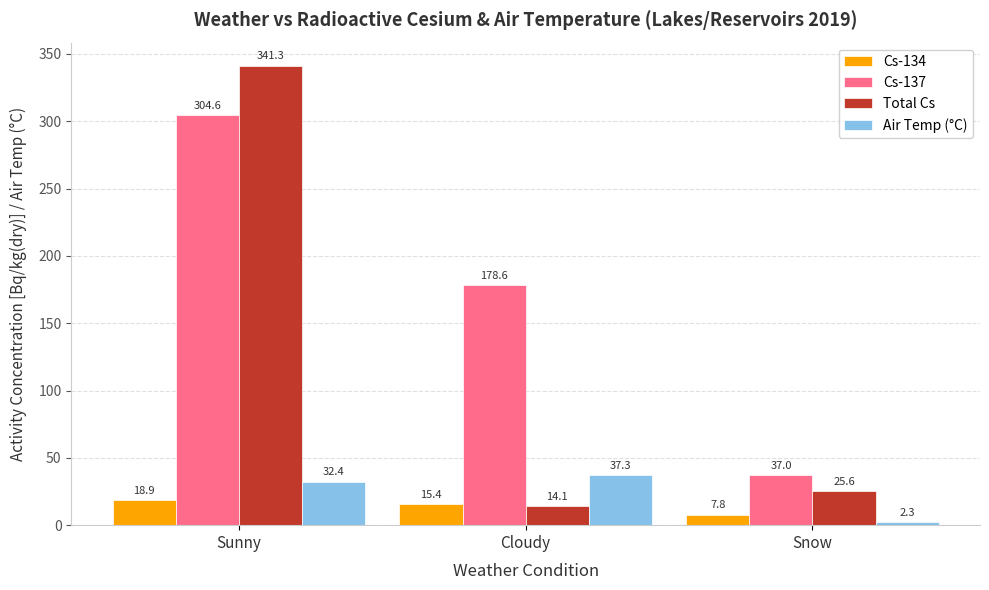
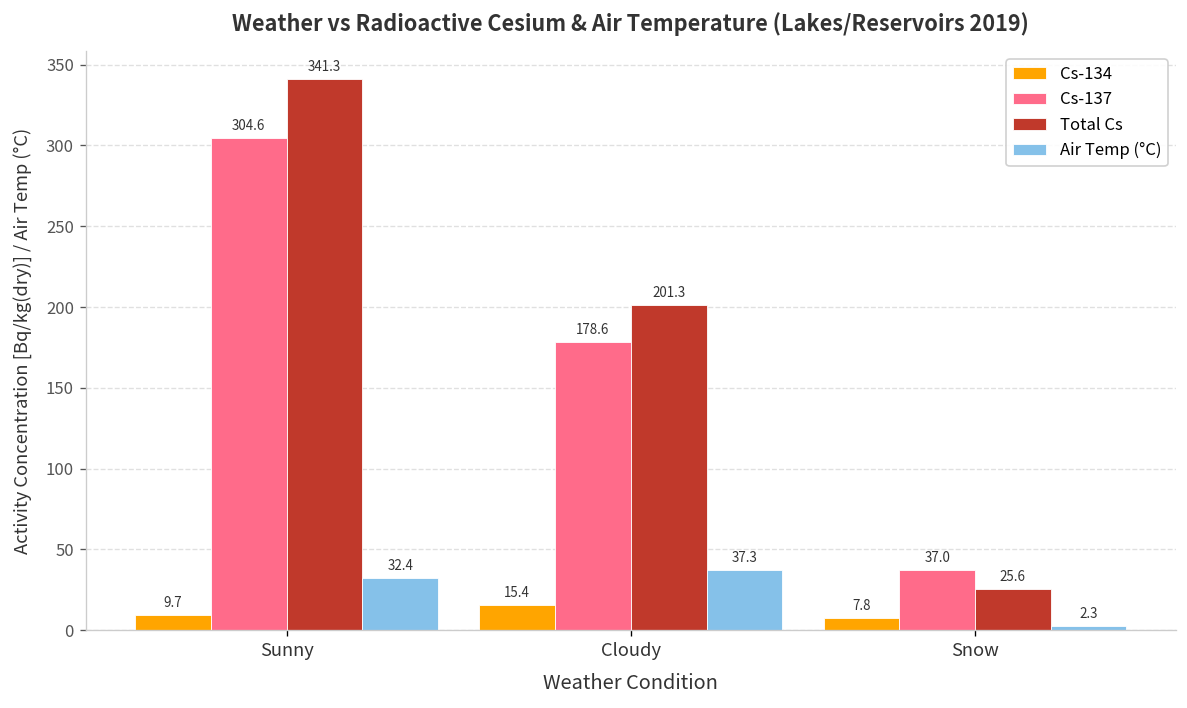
Cs-134, Sunny: 18.9 -> 9.7
Total Cs, Cloudy: 14.1 -> 201.3
